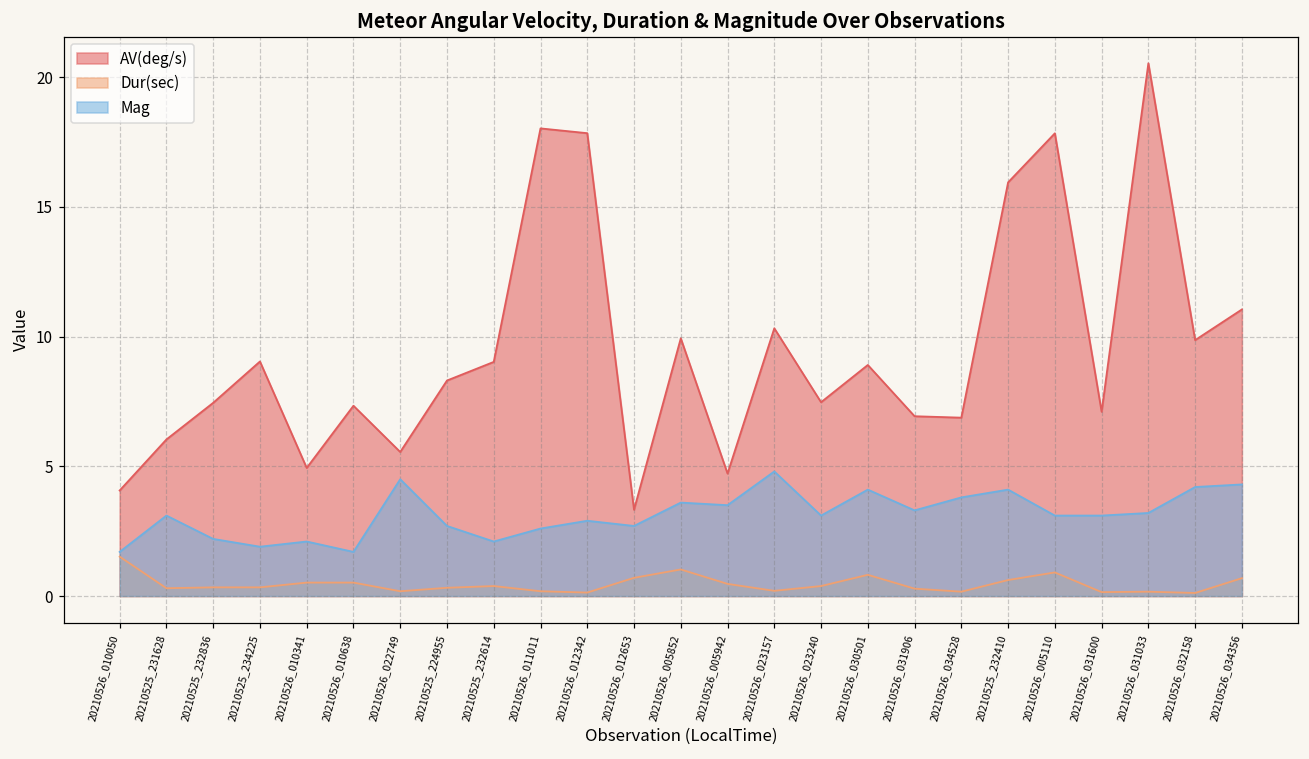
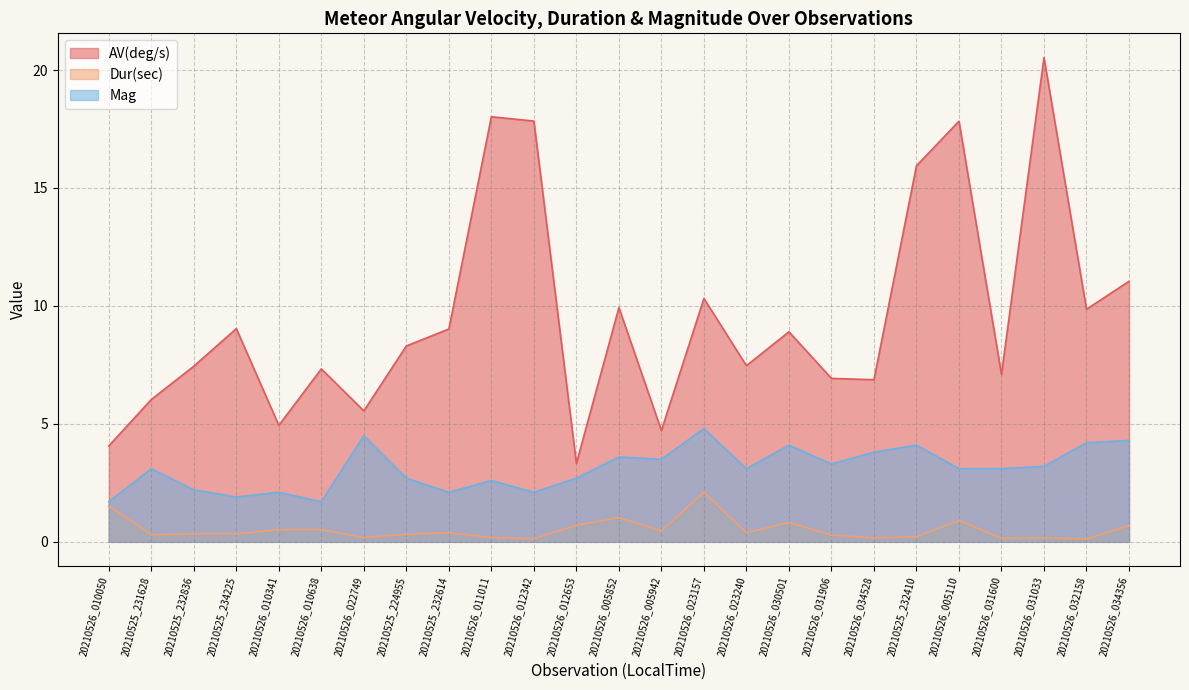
Mag, 20210526_012342: 2.9 -> 2.1
Dur(sec), 20210526_023157: 0.2 -> 2.1
Dur(sec), 20210525_232410: 0.6 -> 0.2
